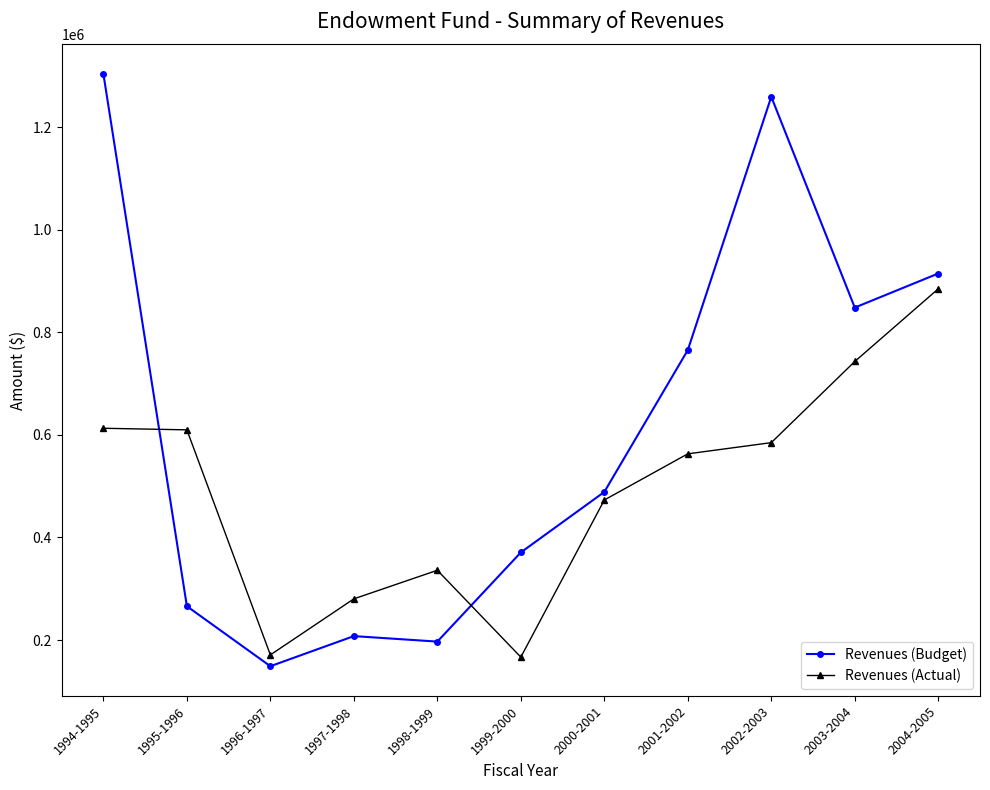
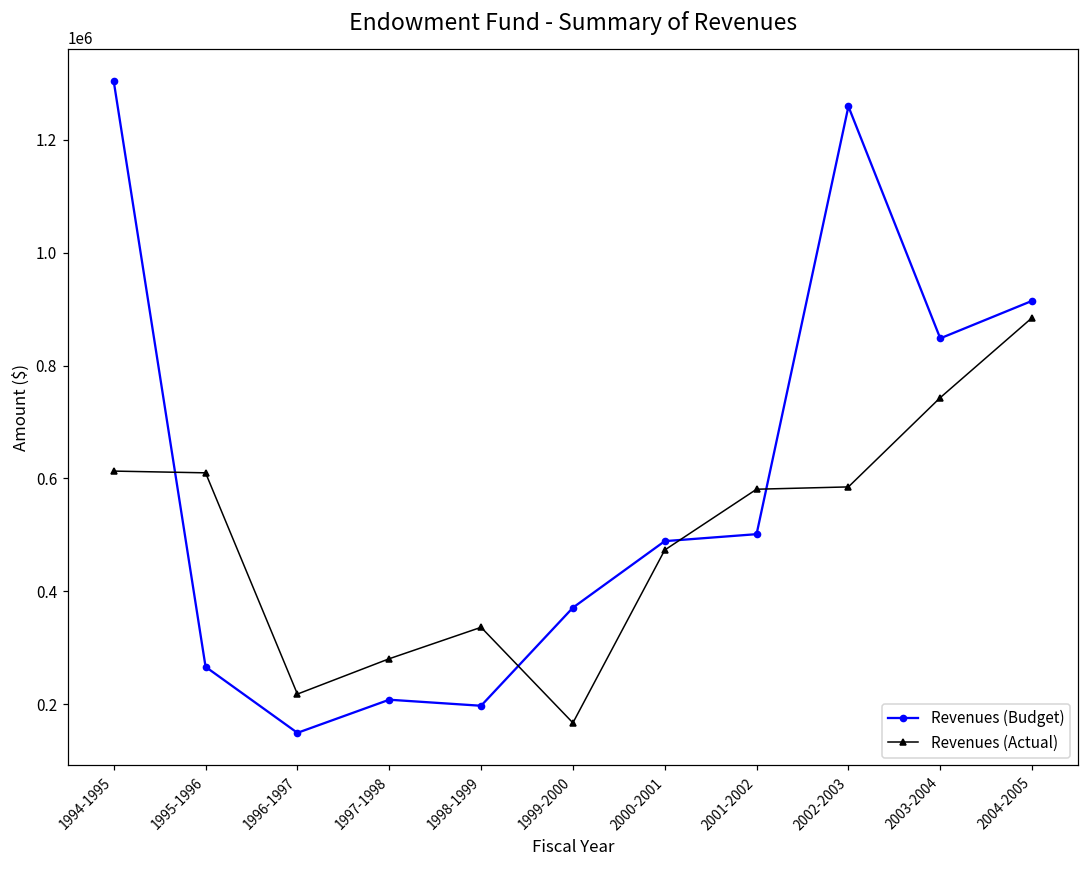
Revenues (Actual), 1996-1997: 170000 -> 220000
Revenues (Budget), 2001-2002: 770000 -> 500000
Revenues (Actual), 2001-2002: 560000 -> 580000
